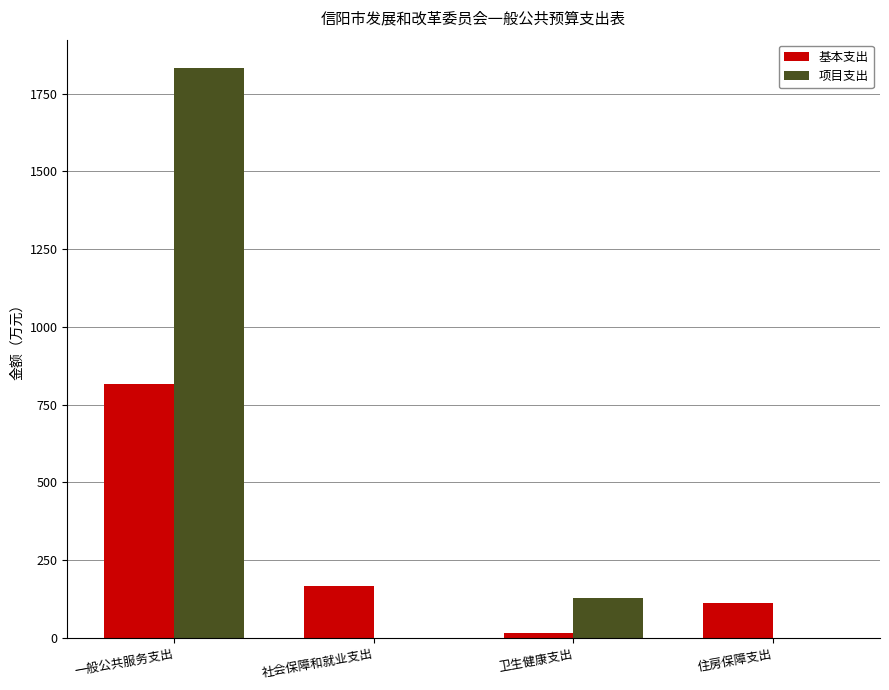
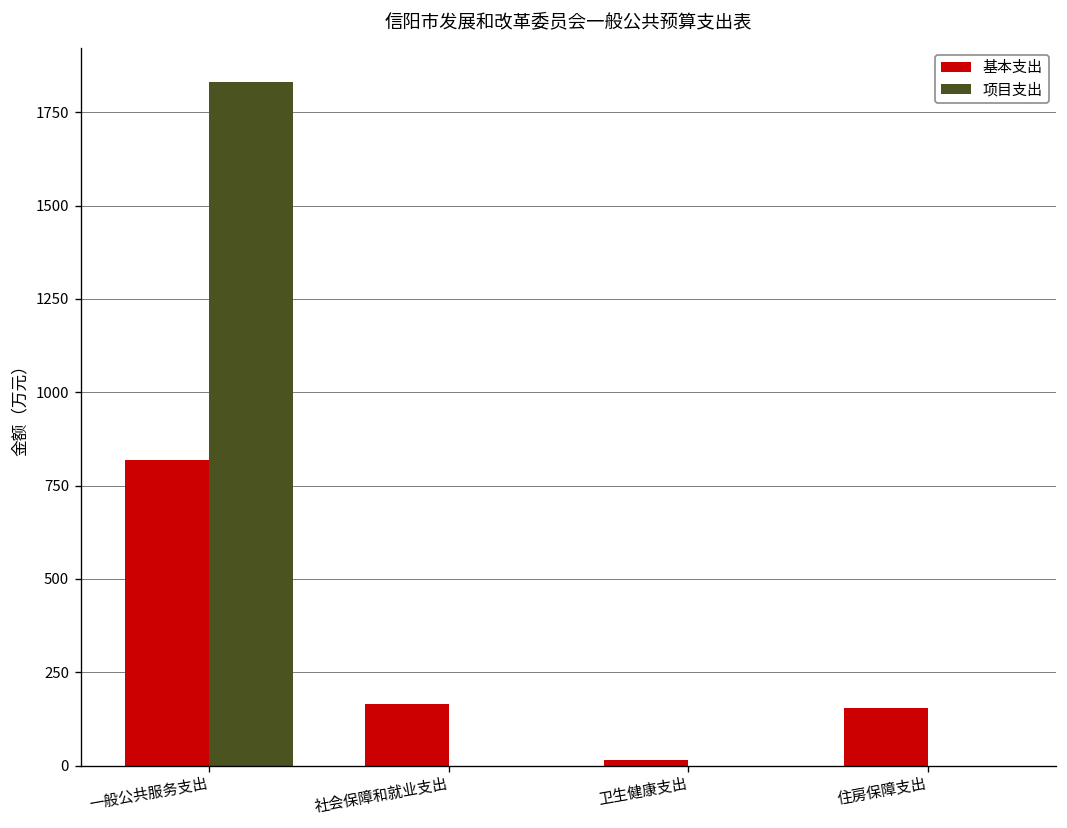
项目支出, 卫生健康支出: 130 -> 0
基本支出, 住房保障支出: 110 -> 160
